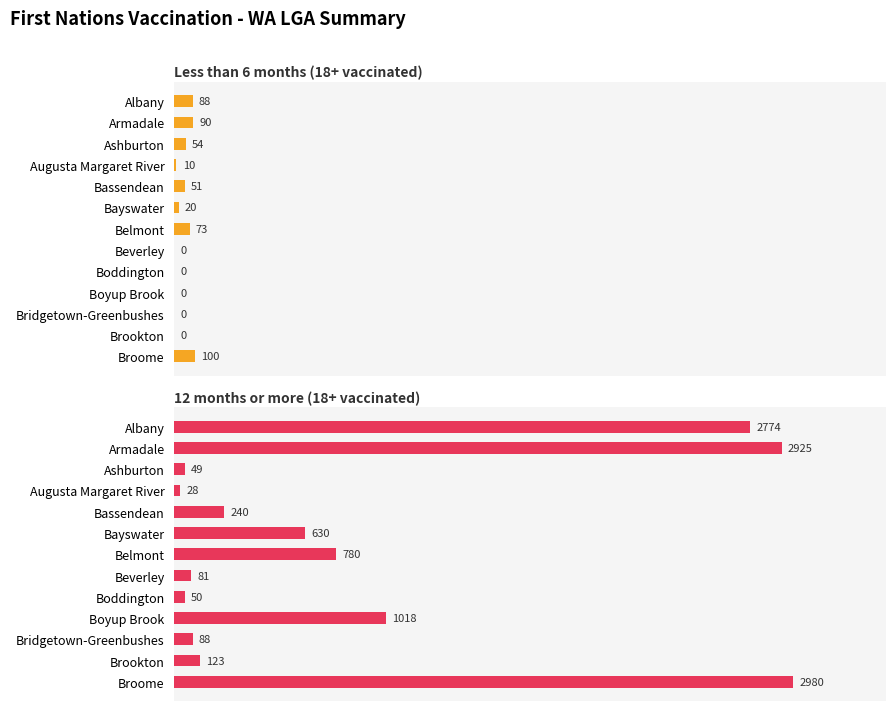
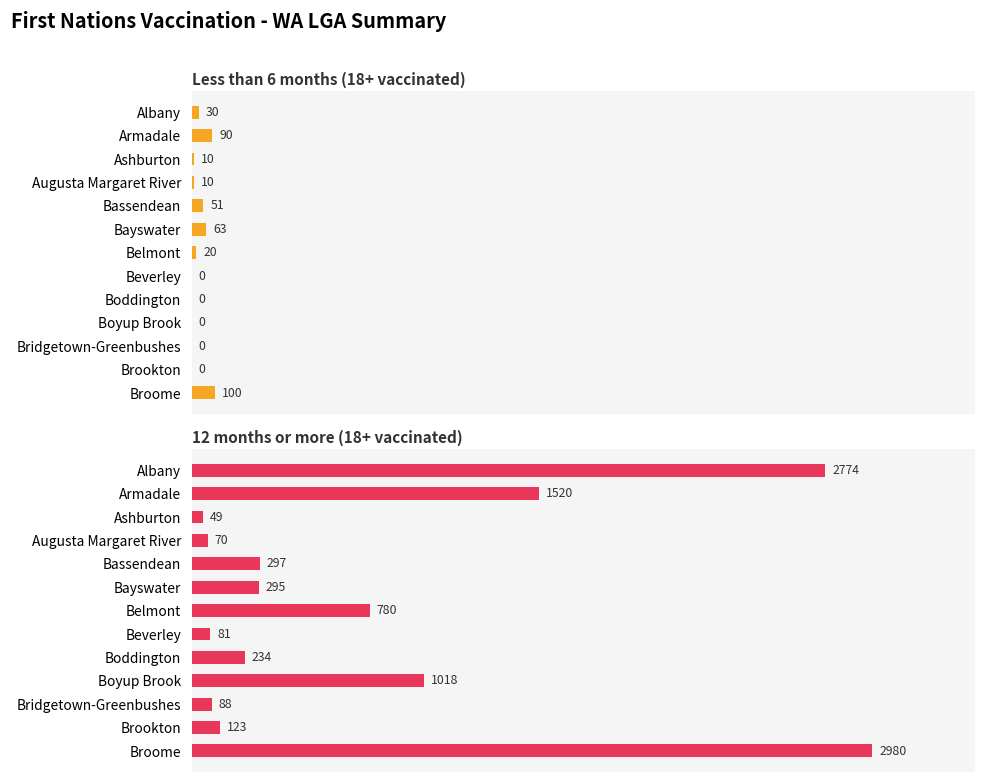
Less than 6 months (18+ vaccinated), Albany: 88 -> 30
Less than 6 months (18+ vaccinated), Ashburton: 54 -> 10
Less than 6 months (18+ vaccinated), Bayswater: 20 -> 63
Less than 6 months (18+ vaccinated), Belmont: 73 -> 20
12 months or more (18+ vaccinated), Armadale: 2925 -> 1520
12 months or more (18+ vaccinated), Augusta Margaret River: 28 -> 70
12 months or more (18+ vaccinated), Bassendean: 240 -> 297
12 months or more (18+ vaccinated), Bayswater: 630 -> 295
12 months or more (18+ vaccinated), Boddington: 50 -> 234
